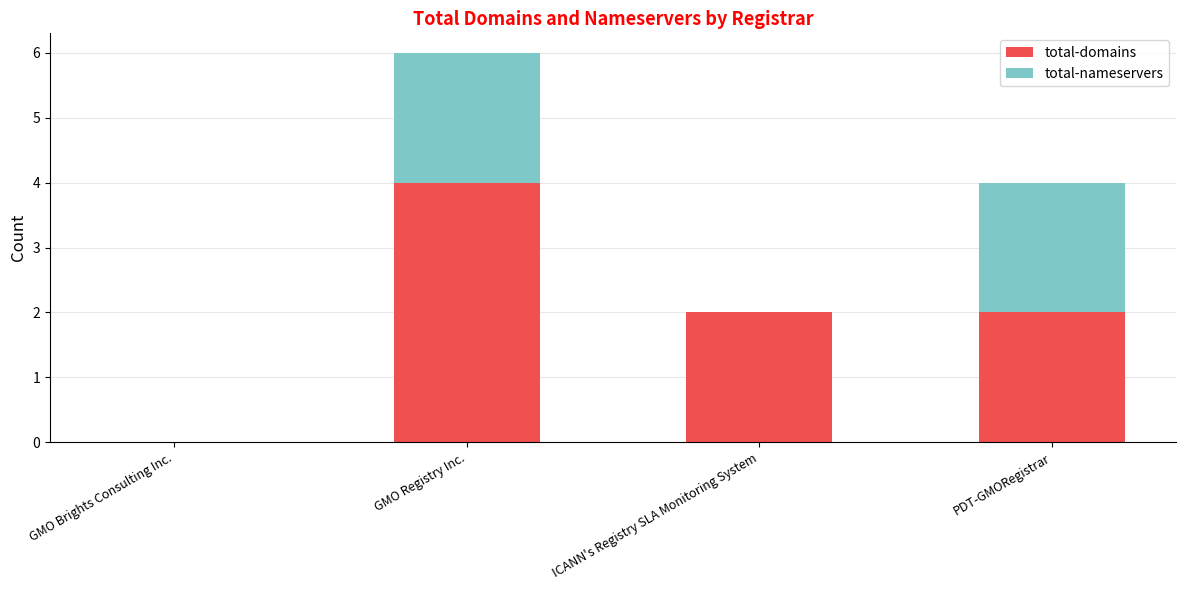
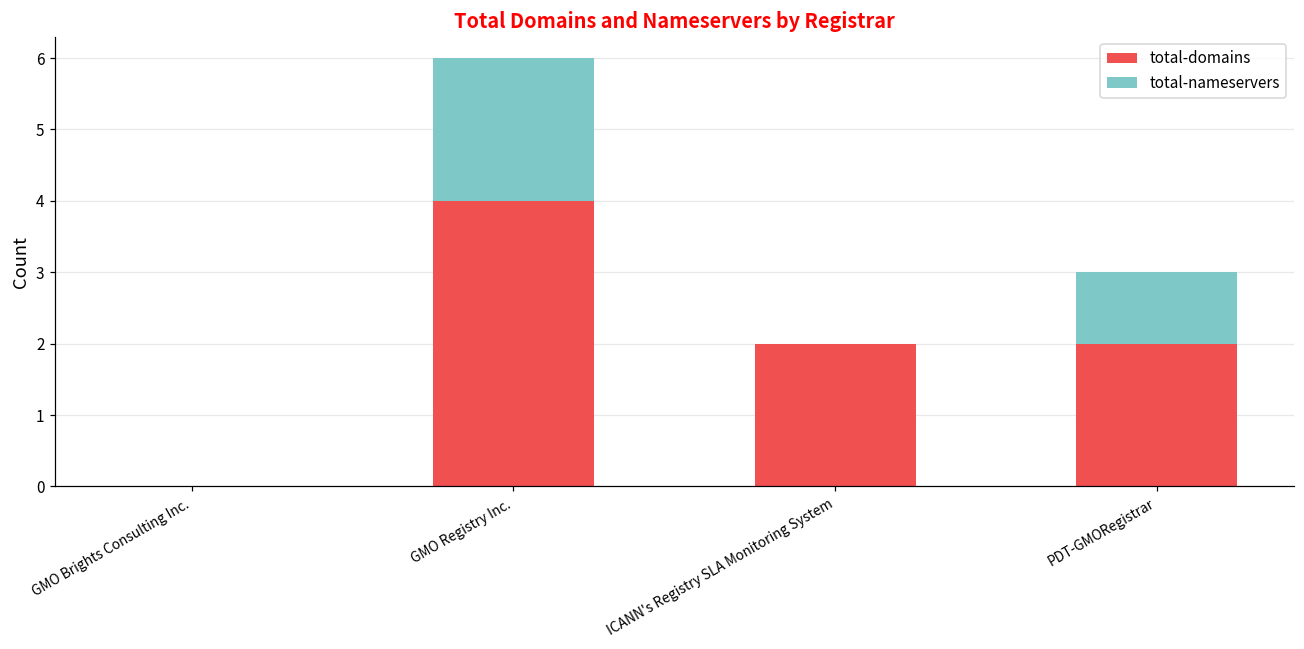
total-nameservers, PDT-GMORegistrar: 2 -> 1
